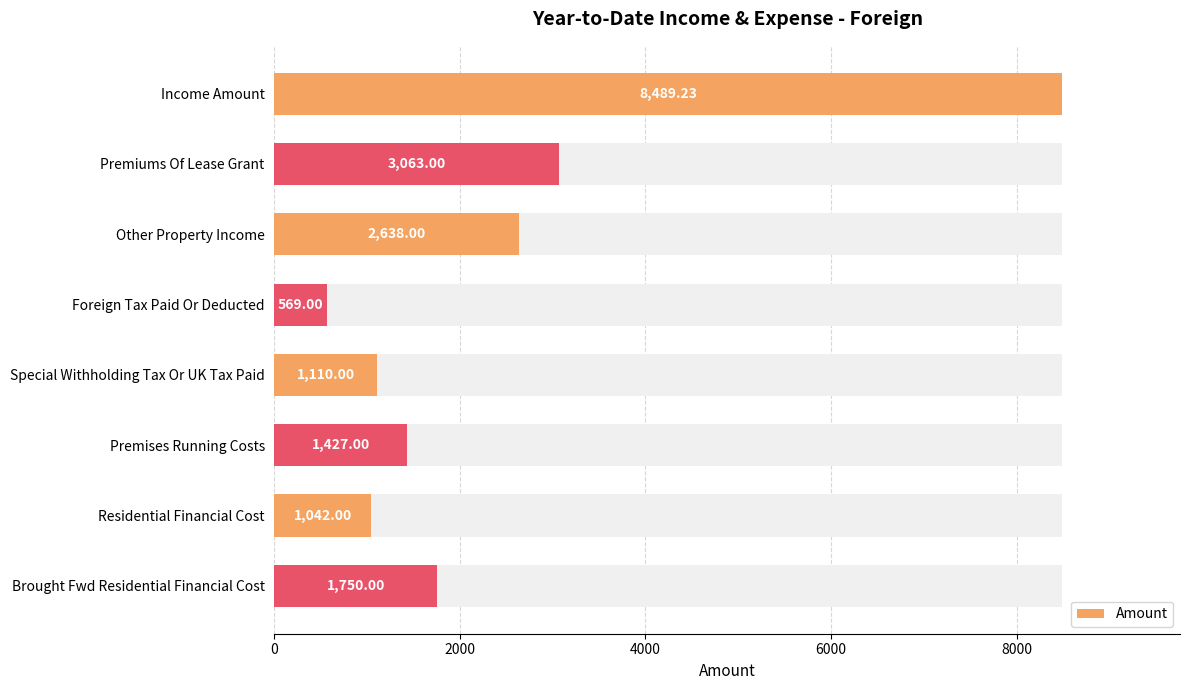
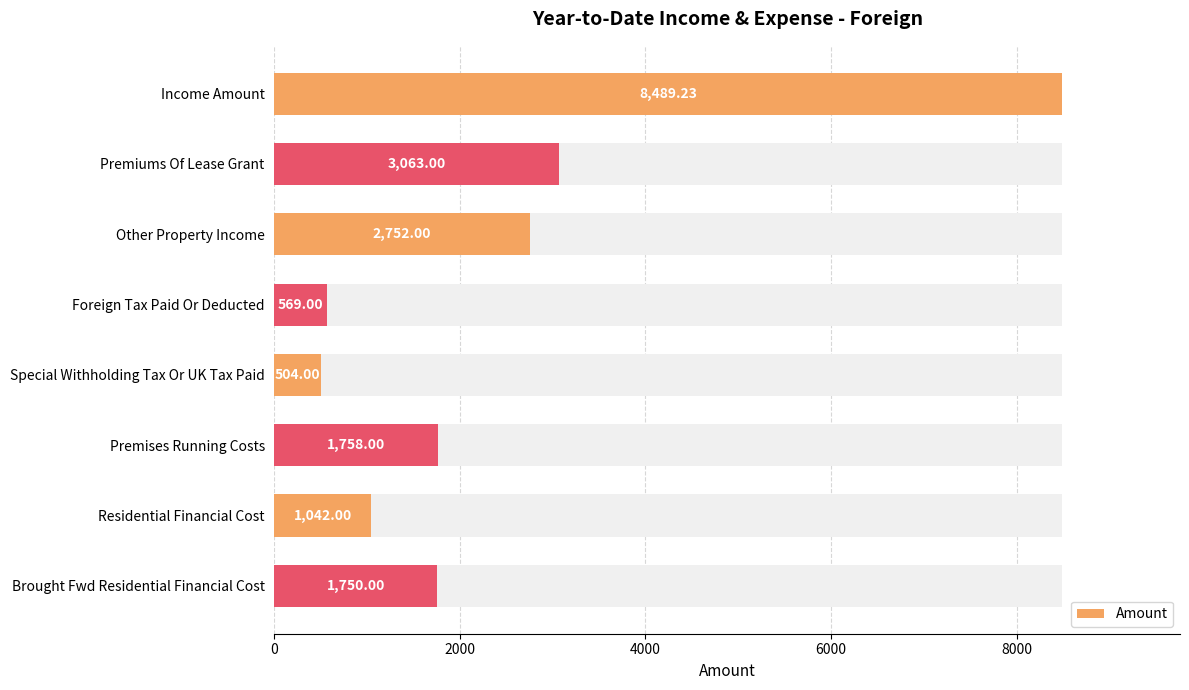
Amount, Other Property Income: 2,638.00 -> 2,752.00
Amount, Special Withholding Tax Or UK Tax Paid: 1,110.00 -> 504.00
Amount, Premises Running Costs: 1,427.00 -> 1,758.00
